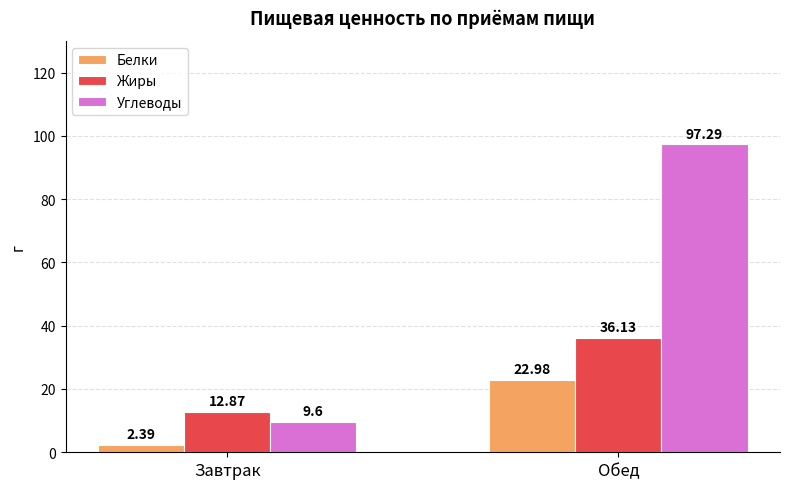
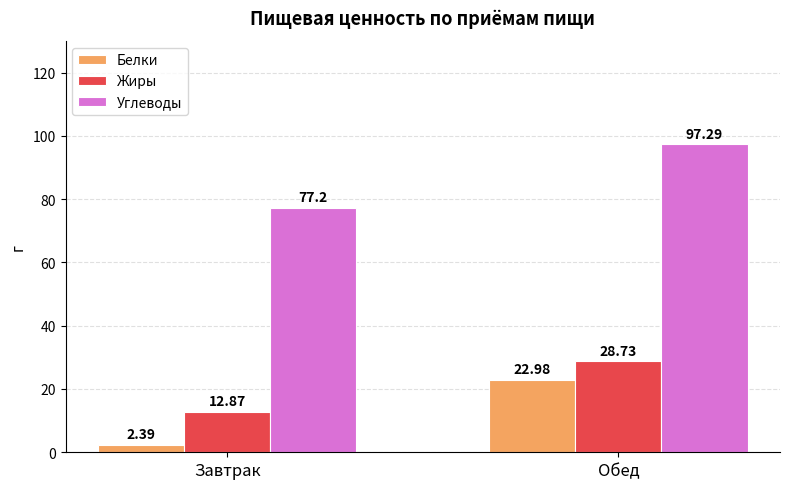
Углеводы, Завтрак: 9.6 -> 77.2
Жиры, Обед: 36.13 -> 28.73
